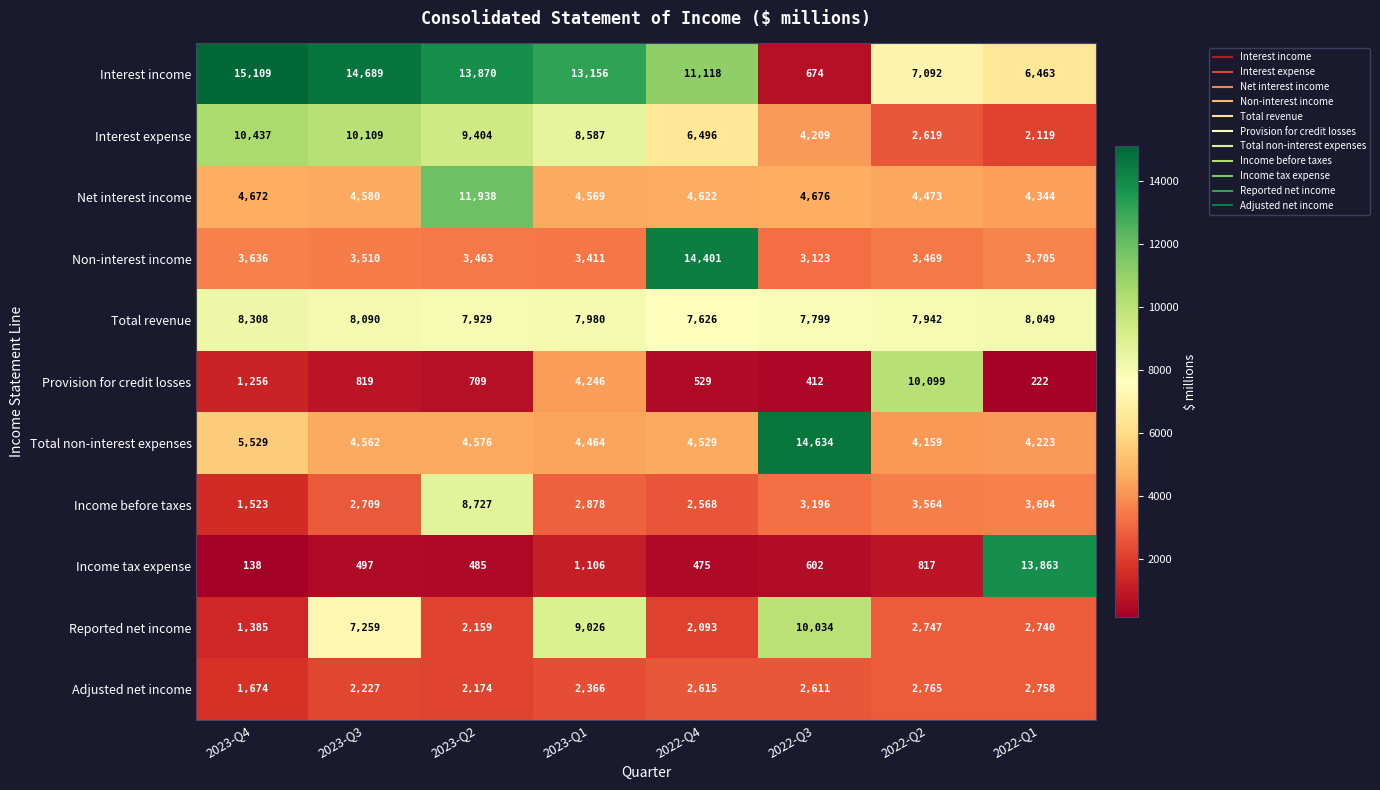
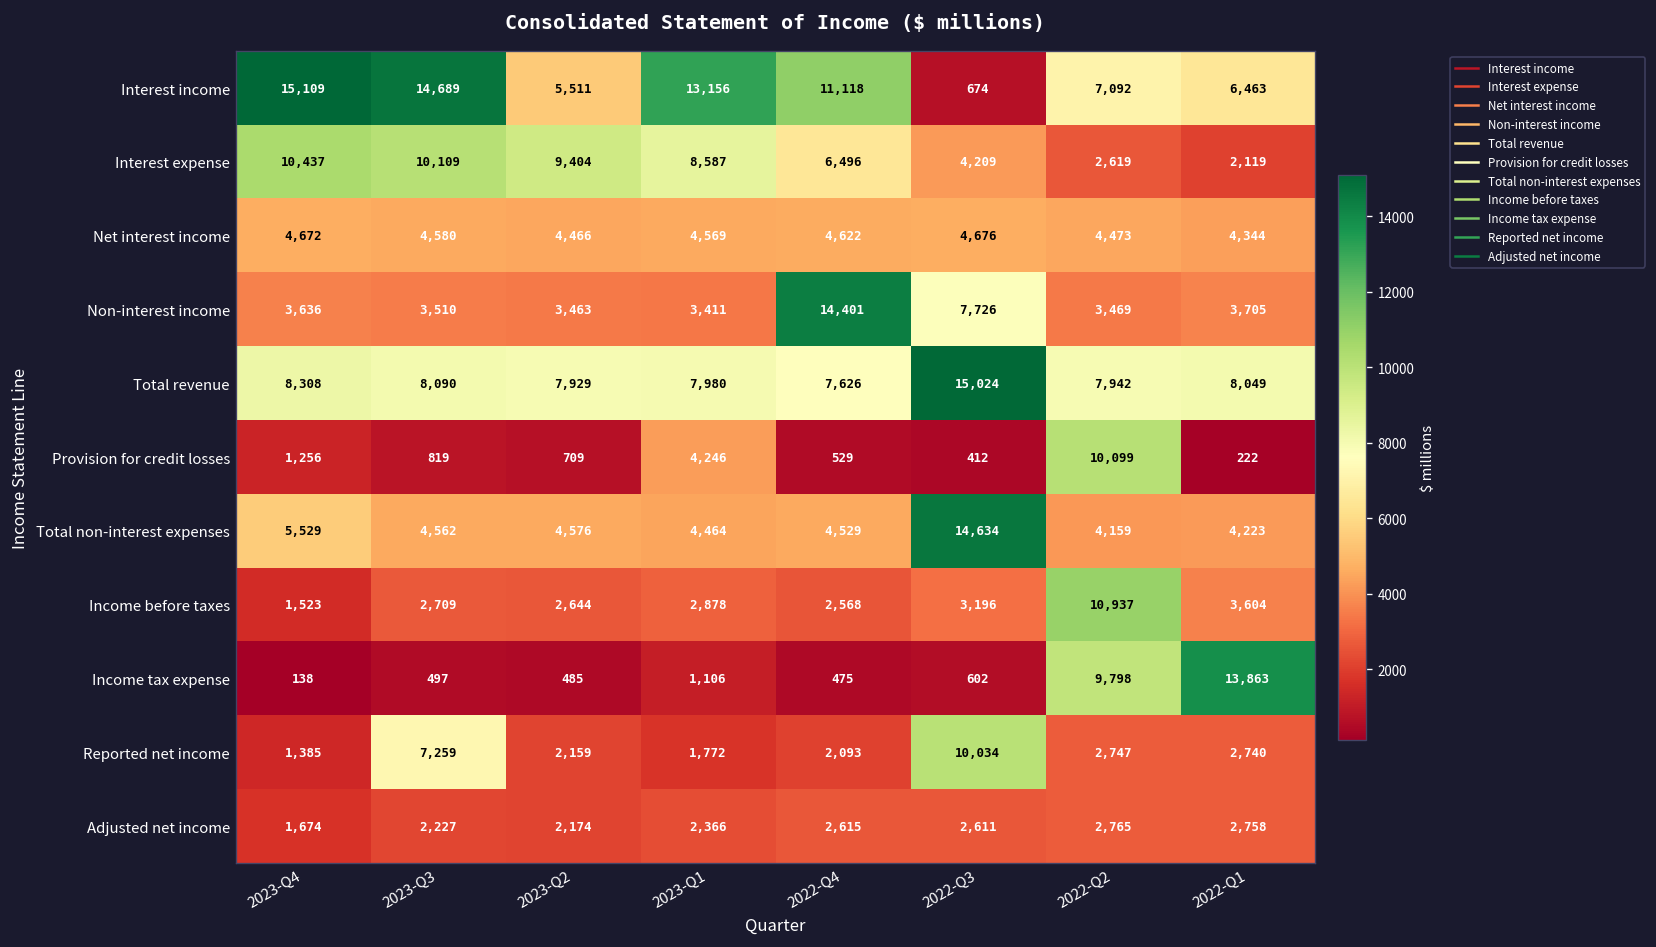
Interest income, 2023-Q2: 13,870 -> 5,511
Net interest income, 2023-Q2: 11,938 -> 4,466
Non-interest income, 2022-Q3: 3,123 -> 7,726
Total revenue, 2022-Q3: 7,799 -> 15,024
Income before taxes, 2023-Q2: 8,727 -> 2,644
Income before taxes, 2022-Q2: 3,564 -> 10,937
Income tax expense, 2022-Q2: 817 -> 9,798
Reported net income, 2023-Q1: 9,026 -> 1,772
